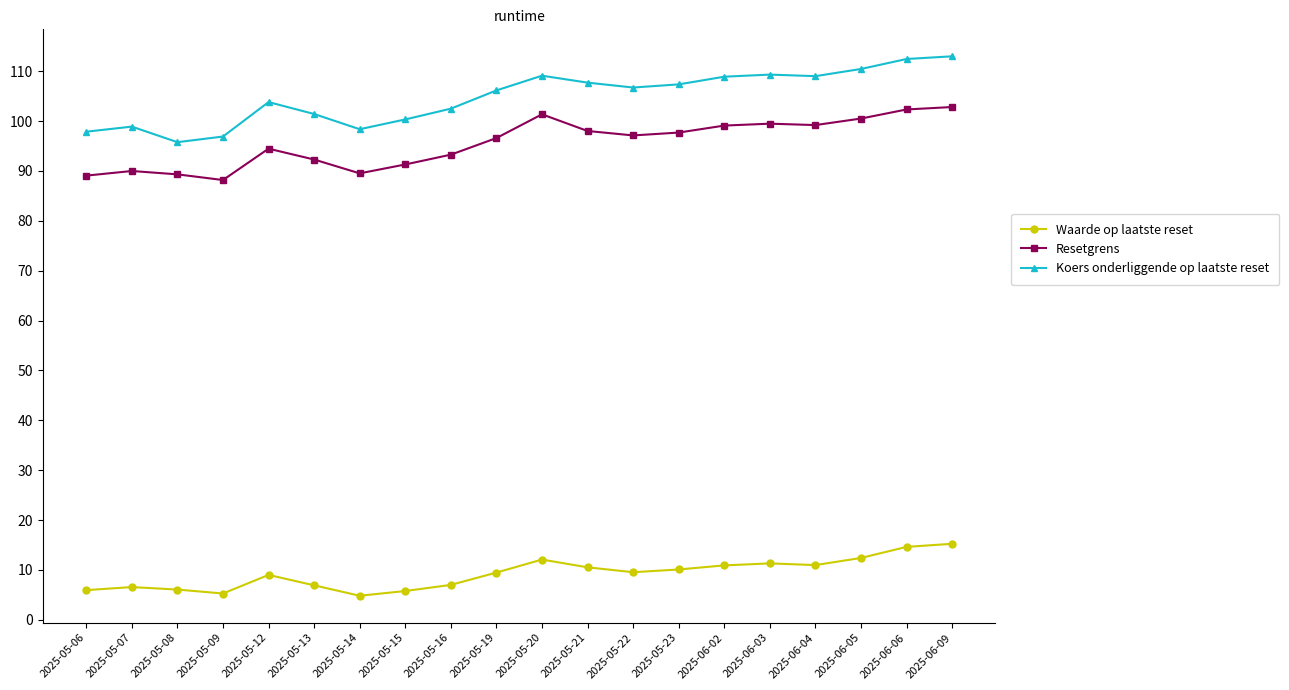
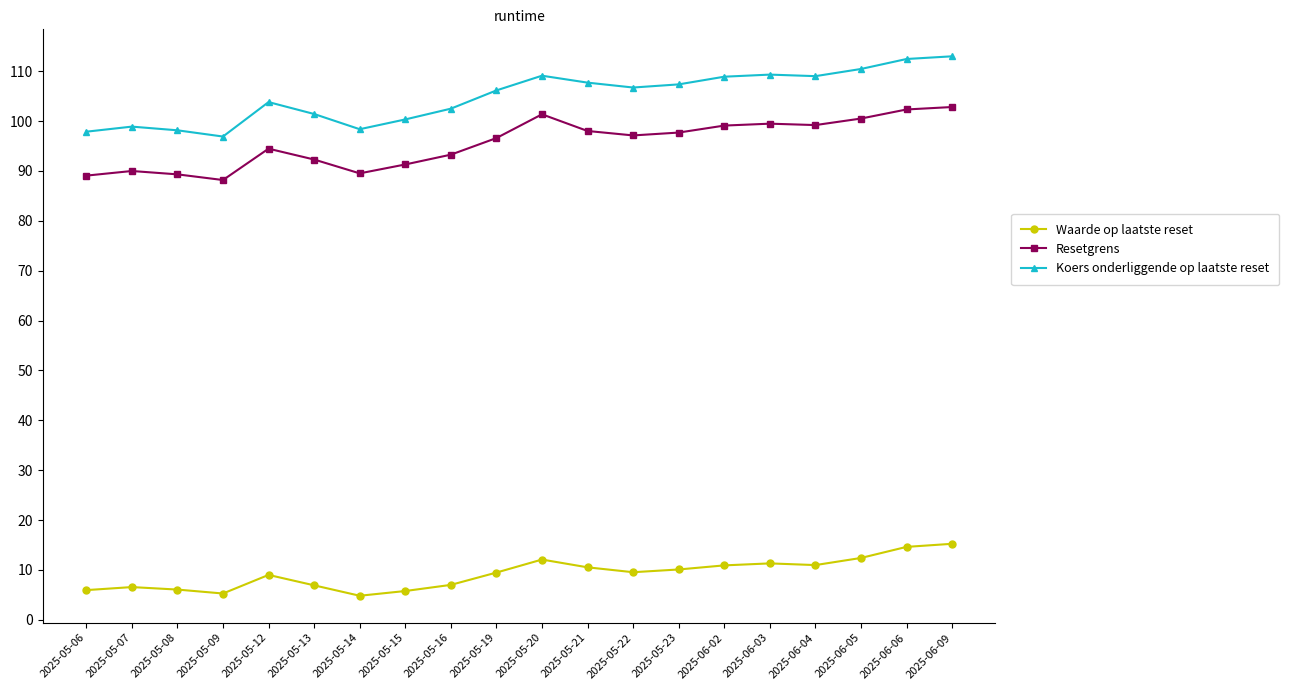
Koers onderliggende op laatste reset, 2025-05-08: 96 -> 98
